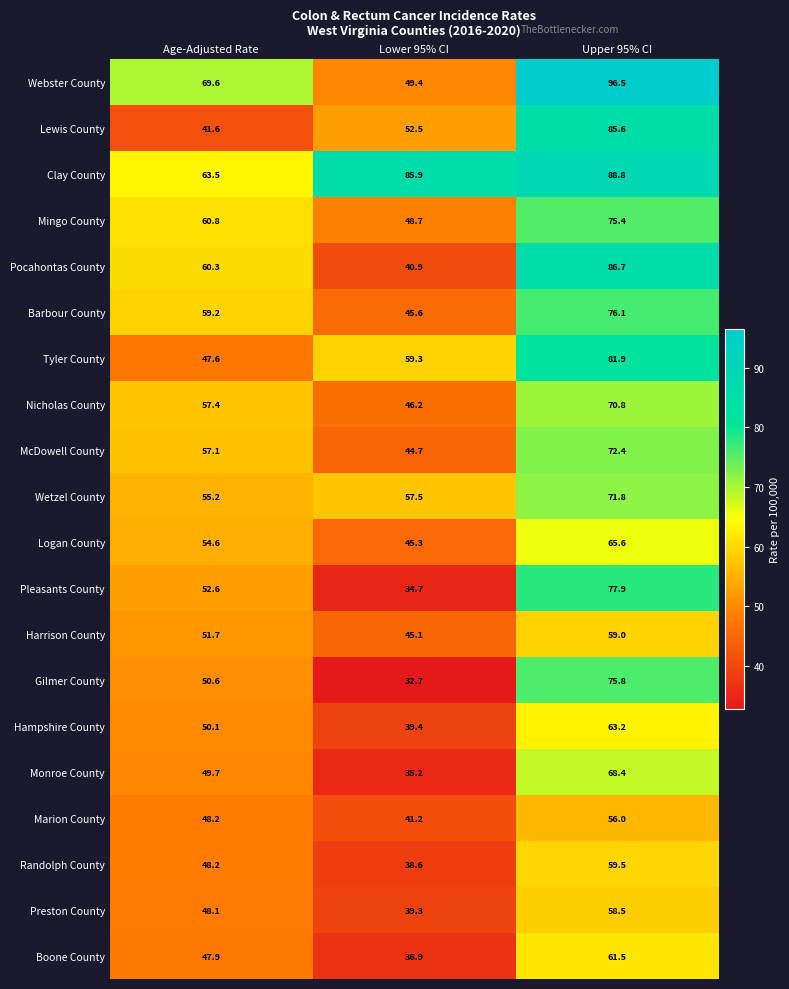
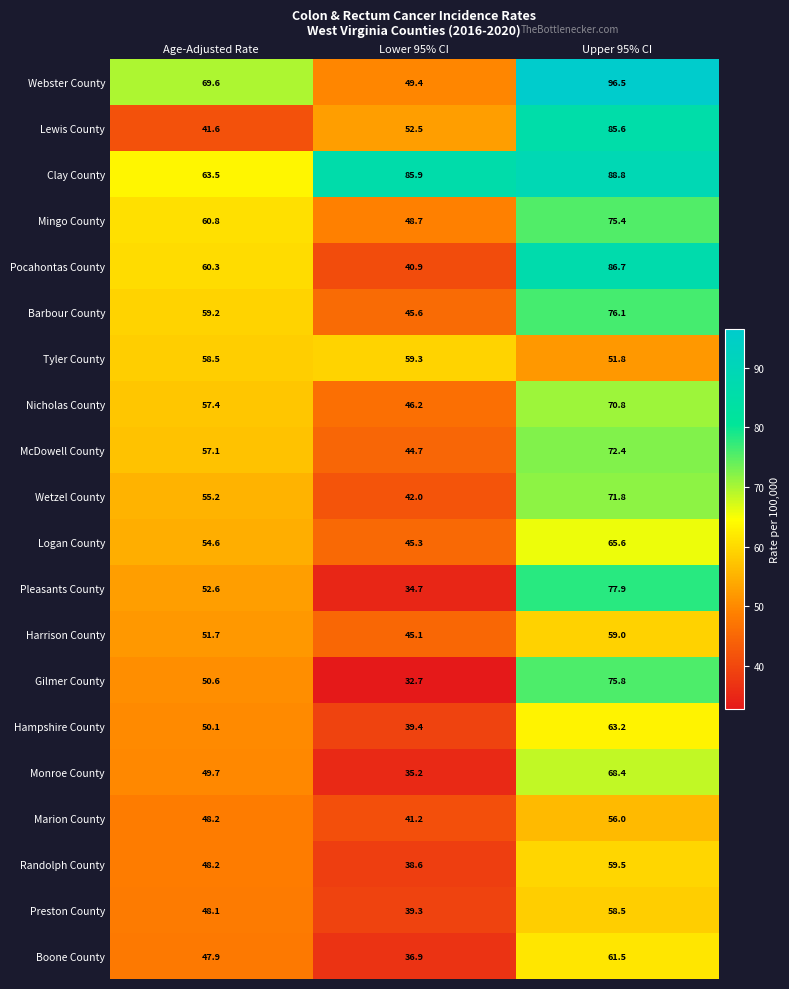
Tyler County, Age-Adjusted Rate: 47.6 -> 58.5
Tyler County, Upper 95% CI: 81.9 -> 51.8
Wetzel County, Lower 95% CI: 57.5 -> 42.0
